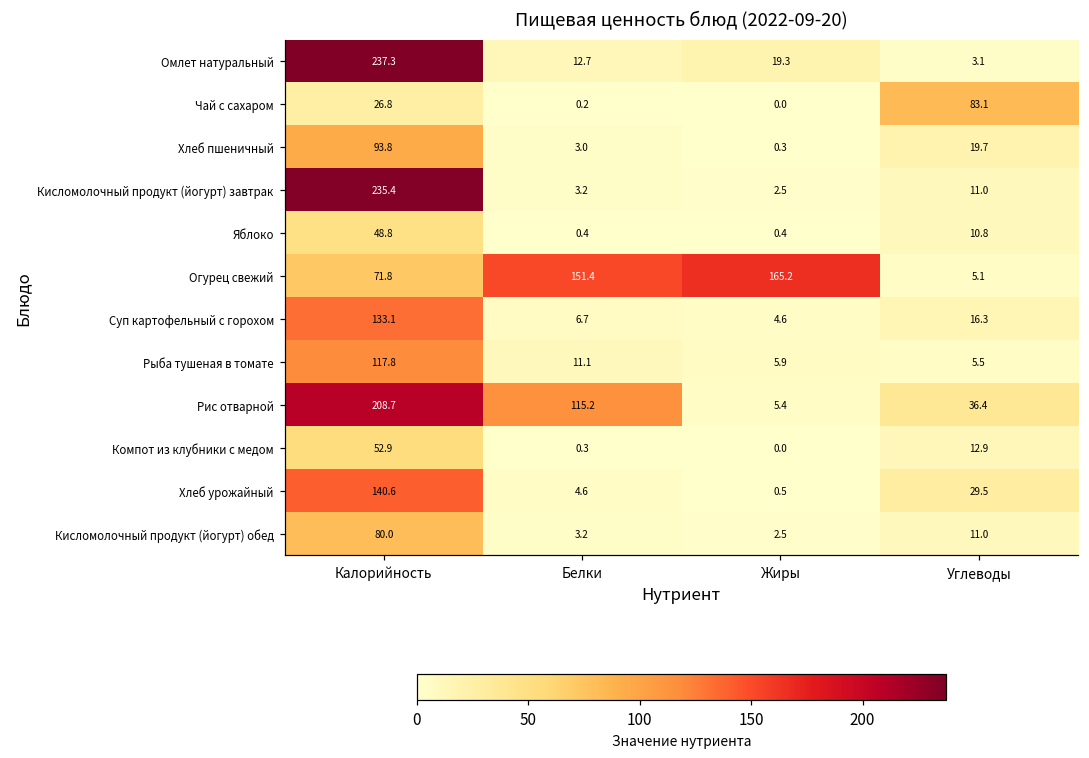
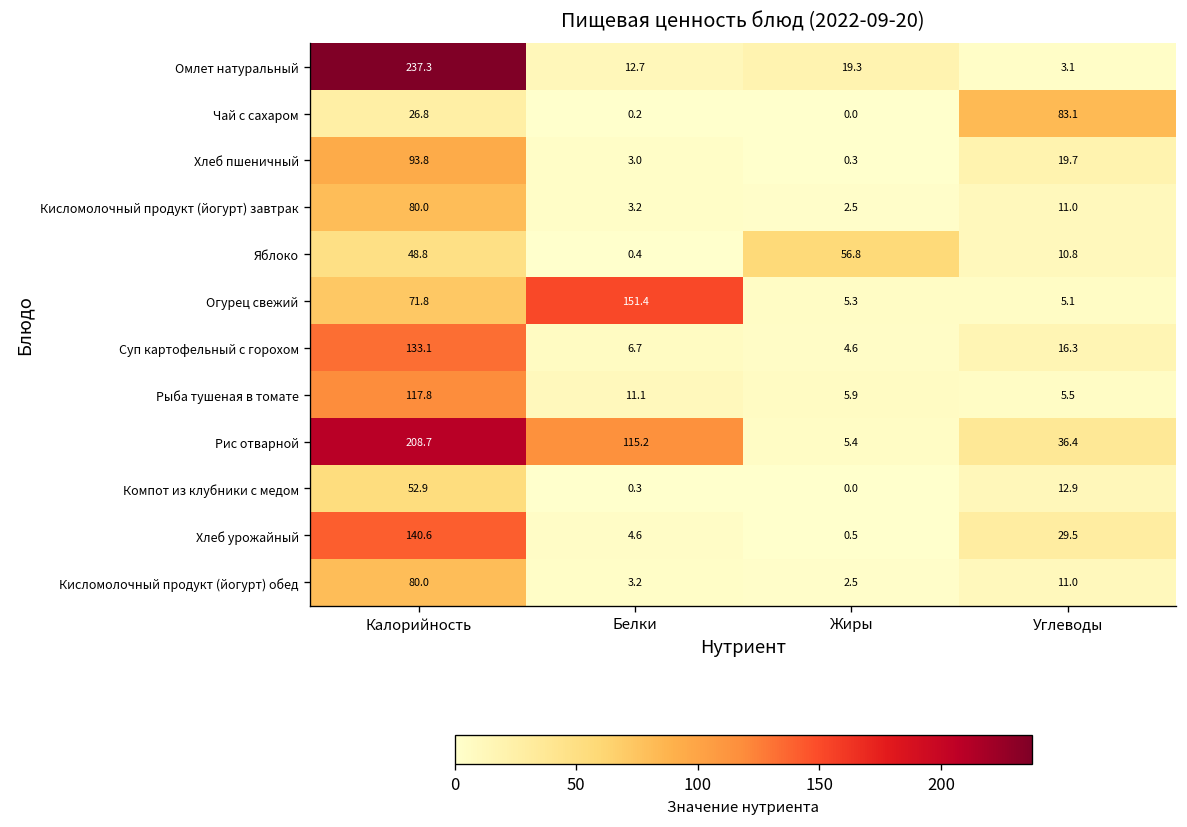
Кисломолочный продукт (йогурт) завтрак, Калорийность: 235.4 -> 80.0
Яблоко, Жиры: 0.4 -> 56.8
Огурец свежий, Жиры: 165.2 -> 5.3
